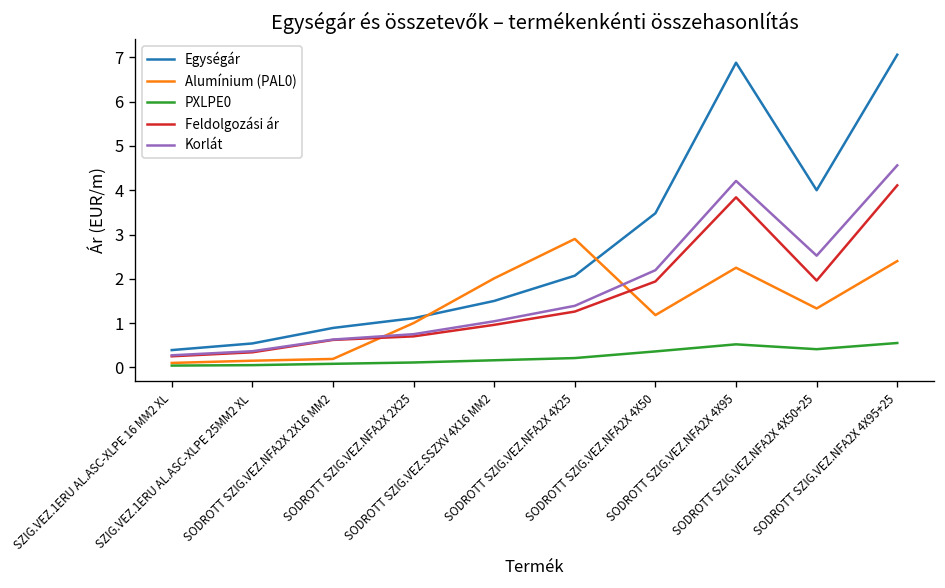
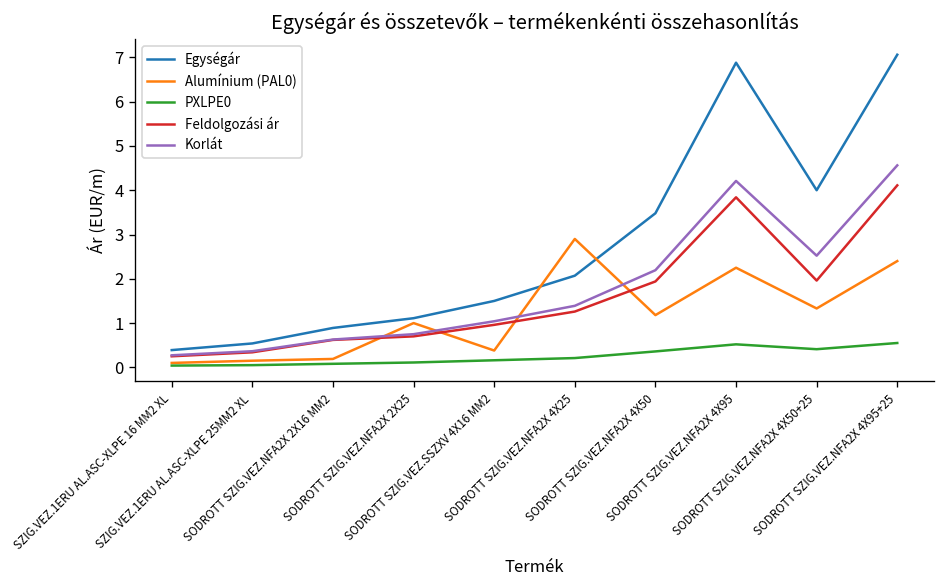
Alumínium (PAL0), SODROTT SZIG.VEZ.SSZXV 4X16 MM2: 2.0 -> 0.4
